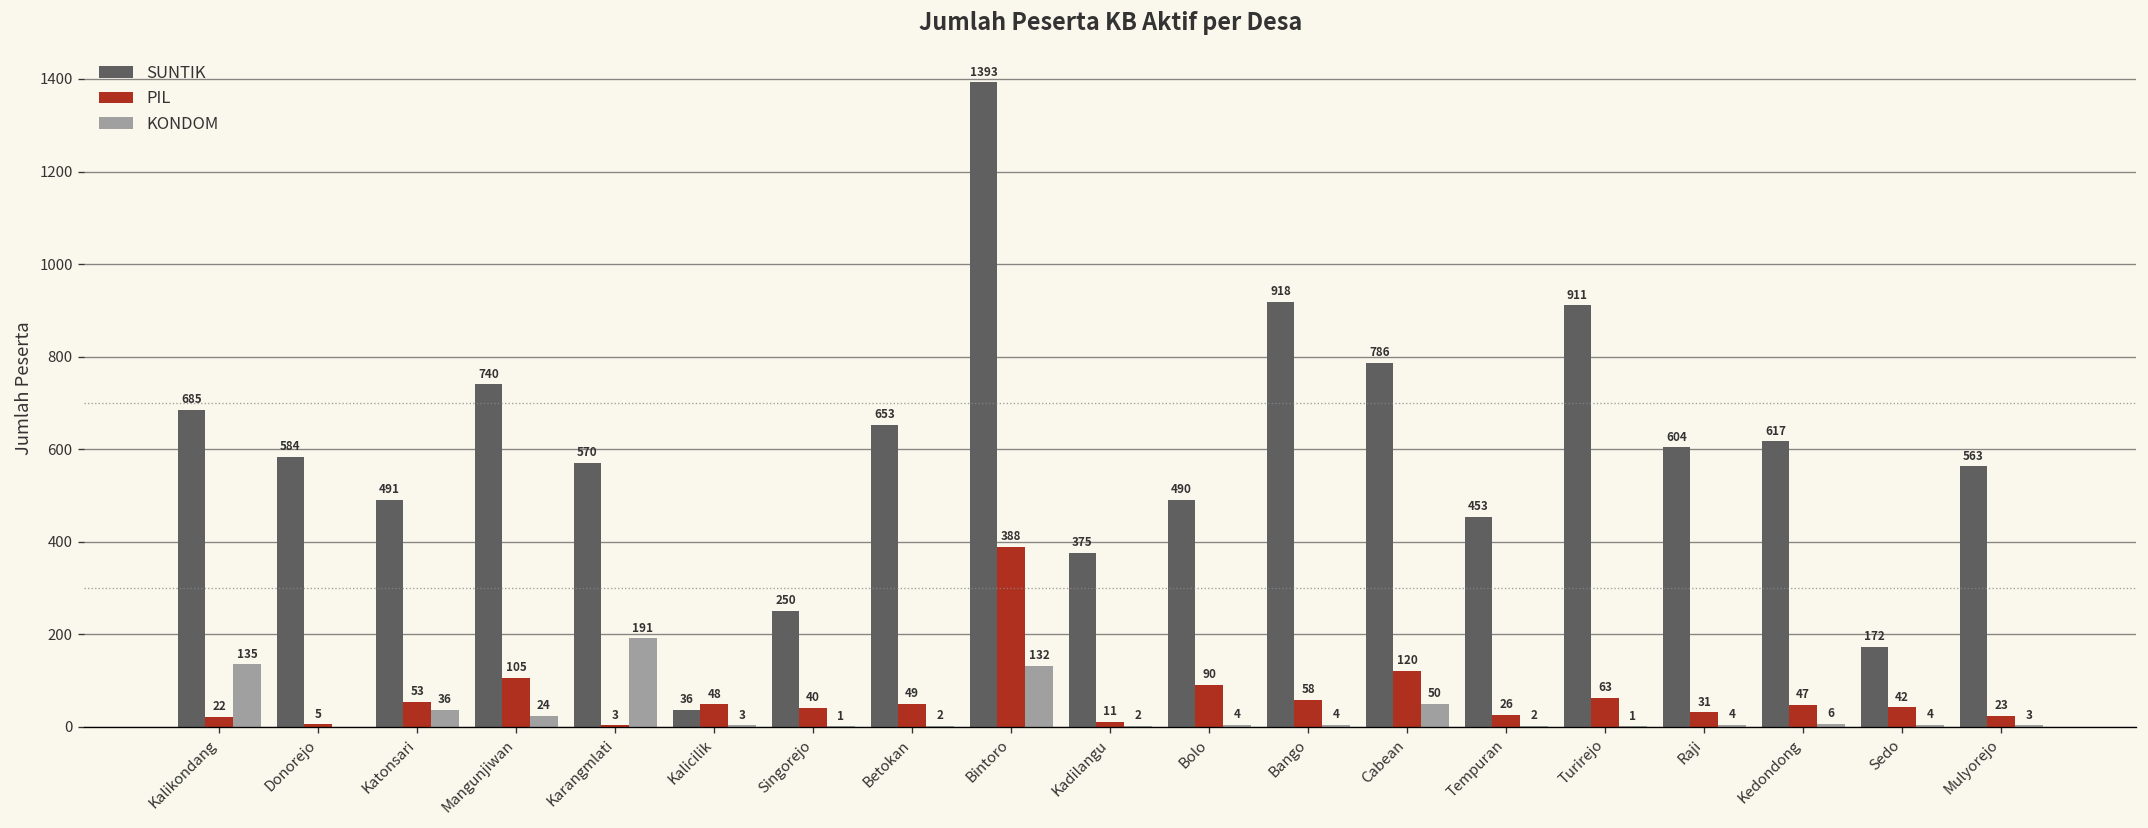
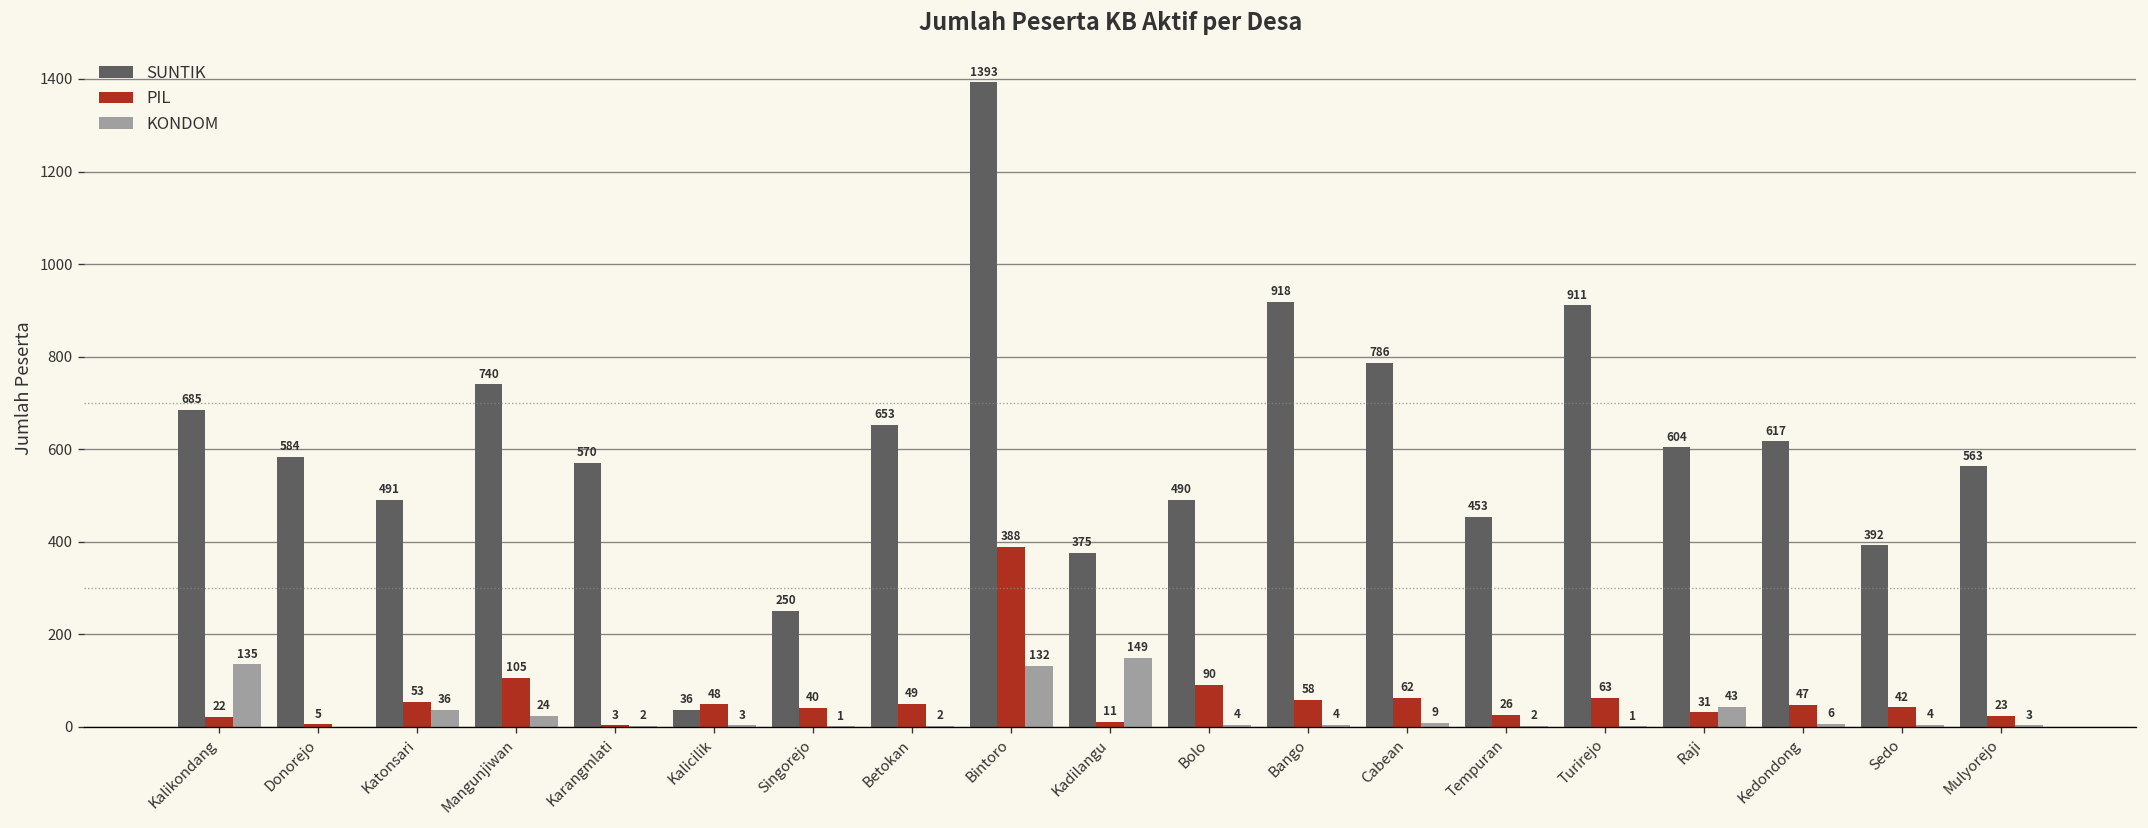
KONDOM, Karangmlati: 191 -> 2
KONDOM, Kadilangu: 2 -> 149
PIL, Cabean: 120 -> 62
KONDOM, Cabean: 50 -> 9
KONDOM, Raji: 4 -> 43
SUNTIK, Sedo: 172 -> 392
